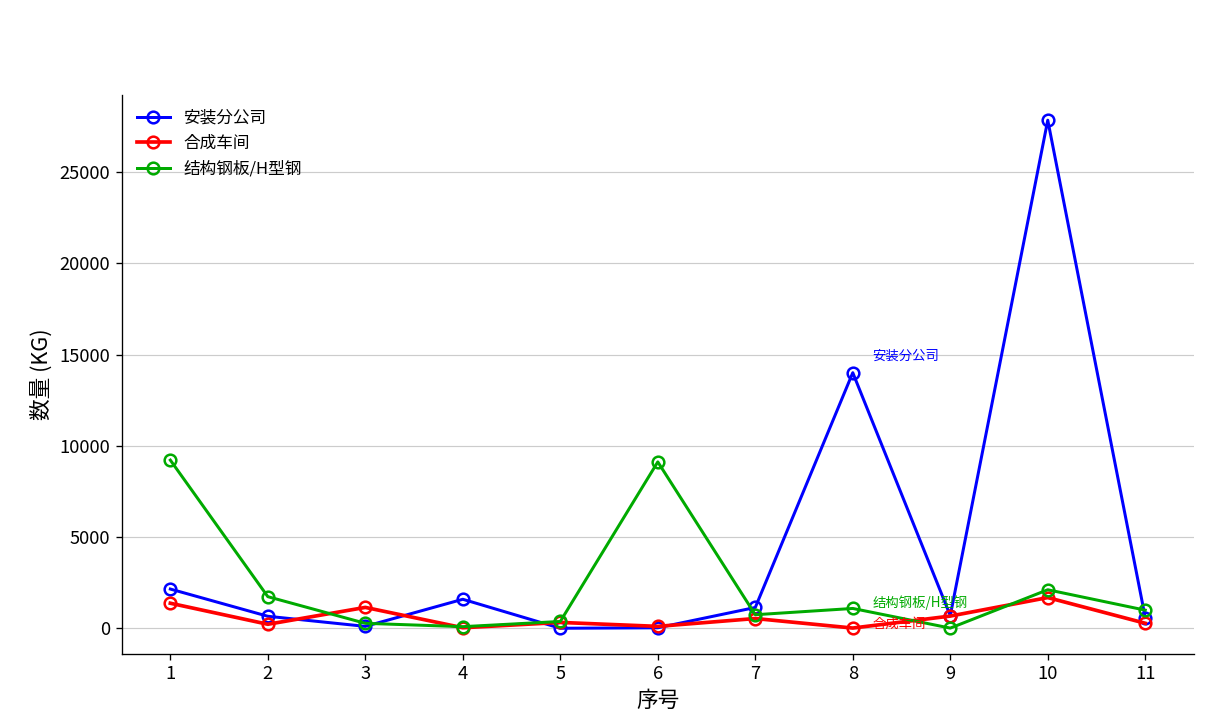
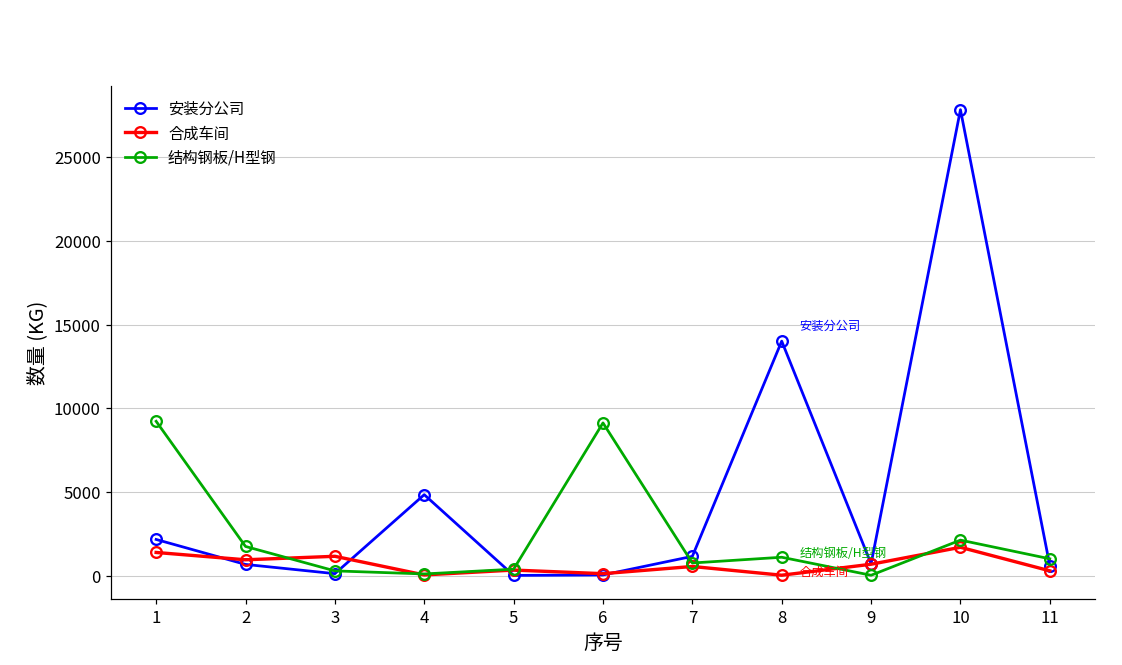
合成车间, 2: 200 -> 900
安装分公司, 4: 1600 -> 4800
